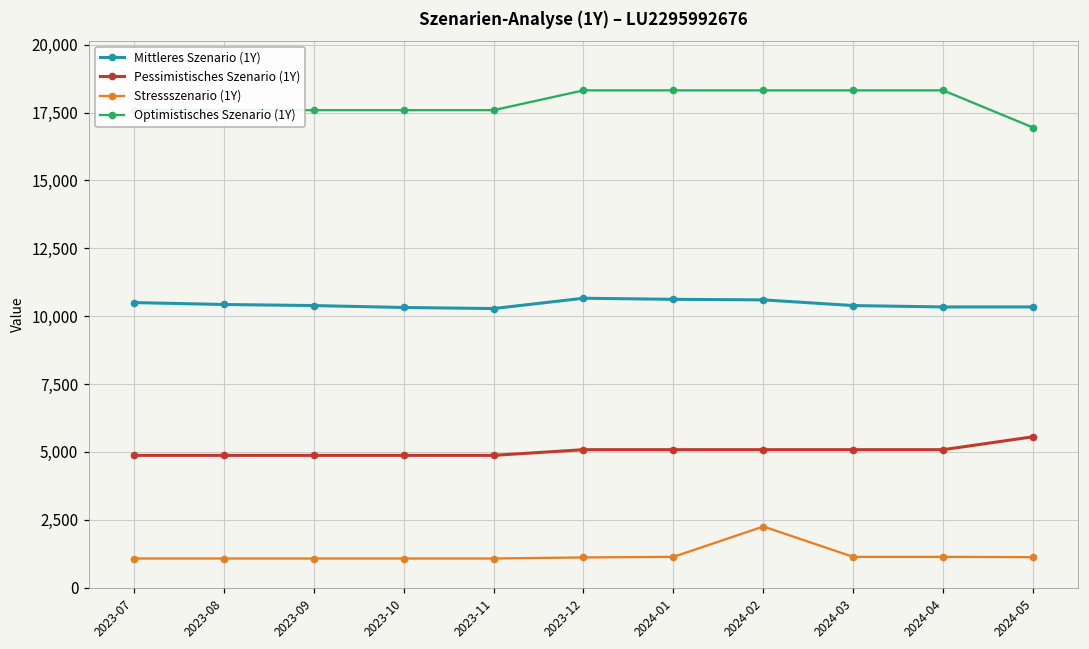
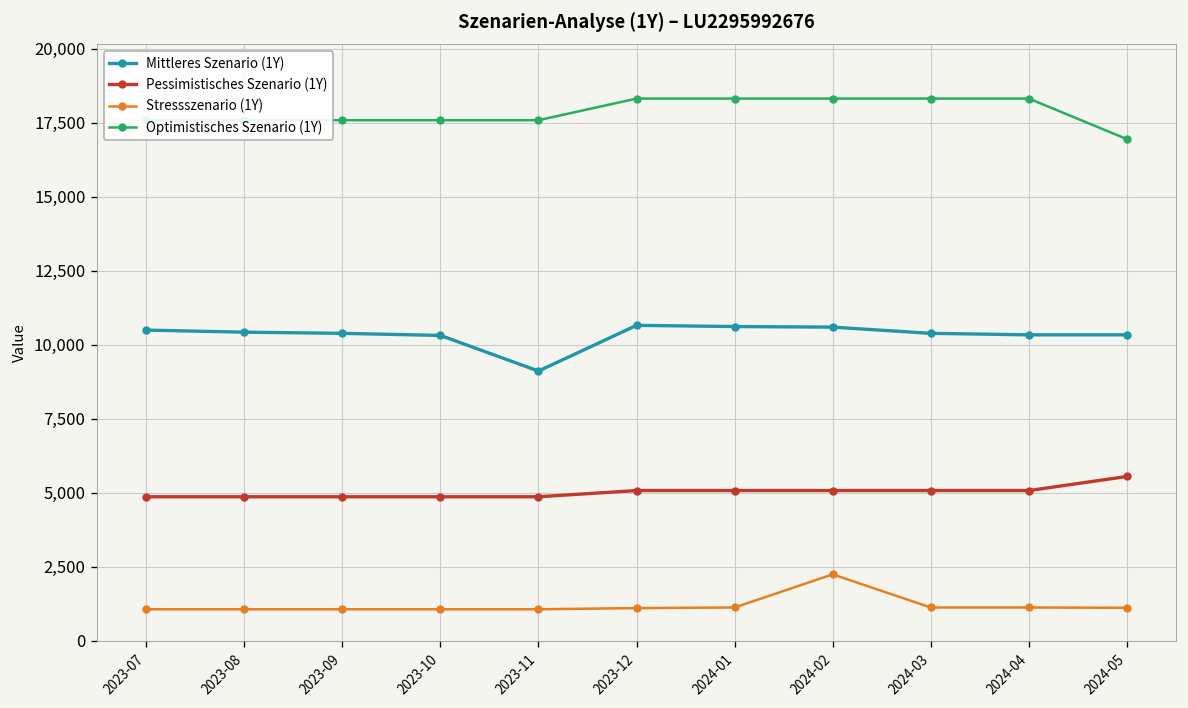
Mittleres Szenario (1Y), 2023-11: 10,300 -> 9,100
